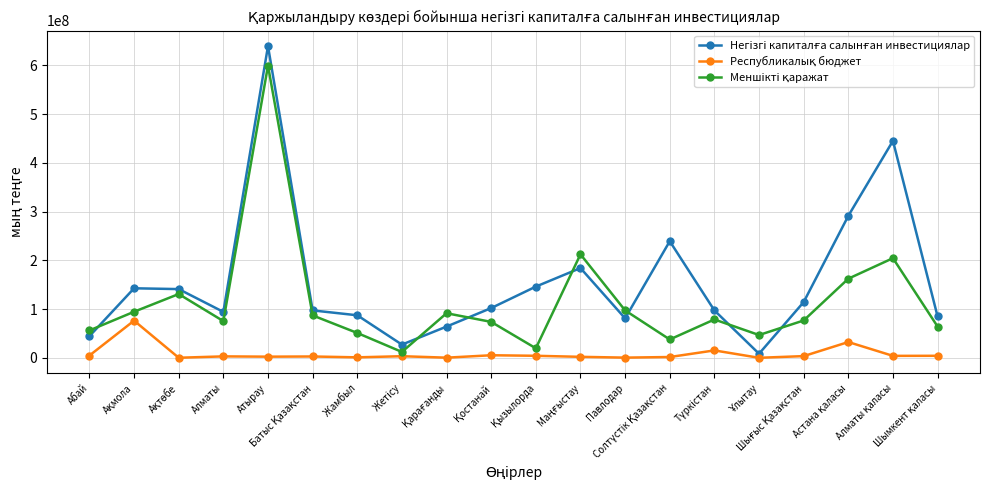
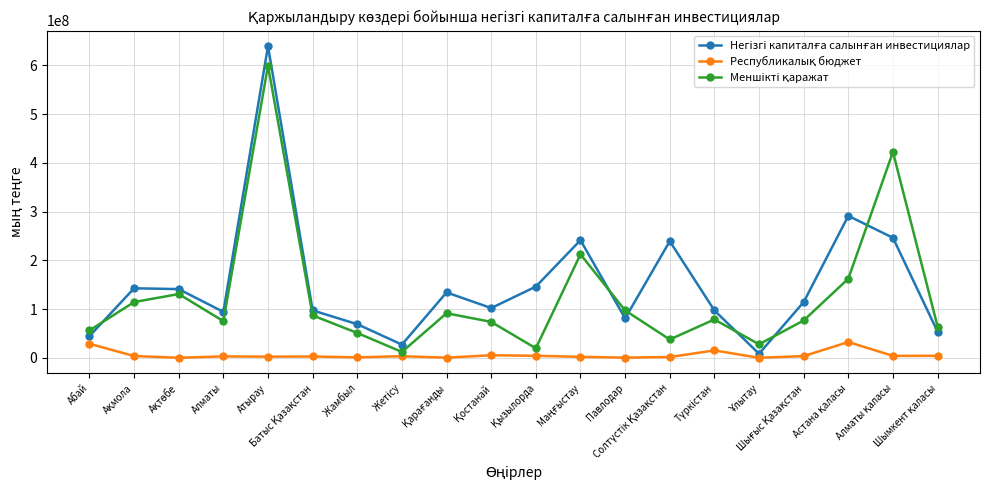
Республикалық бюджет, Абай: 0 -> 30000000
Республикалық бюджет, Ақмола: 80000000 -> 0
Меншікті қаражат, Ақмола: 90000000 -> 110000000
Негізгі капиталға салынған инвестициялар, Жамбыл: 90000000 -> 70000000
Негізгі капиталға салынған инвестициялар, Қарағанды: 60000000 -> 130000000
Негізгі капиталға салынған инвестициялар, Маңғыстау: 180000000 -> 240000000
Меншікті қаражат, Ұлытау: 50000000 -> 30000000
Негізгі капиталға салынған инвестициялар, Алматы қаласы: 450000000 -> 250000000
Меншікті қаражат, Алматы қаласы: 200000000 -> 420000000
Негізгі капиталға салынған инвестициялар, Шымкент қаласы: 80000000 -> 50000000
